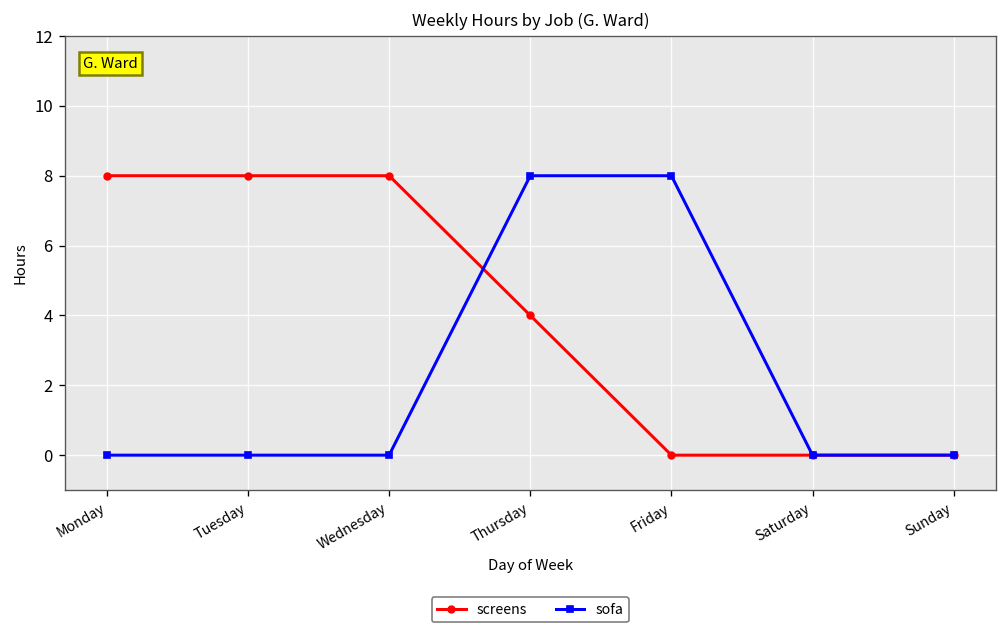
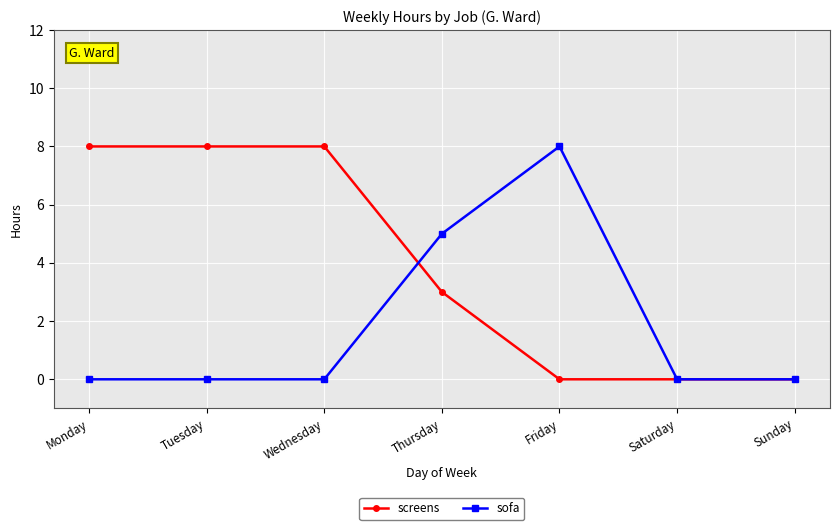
screens, Thursday: 4 -> 3
sofa, Thursday: 8 -> 5
